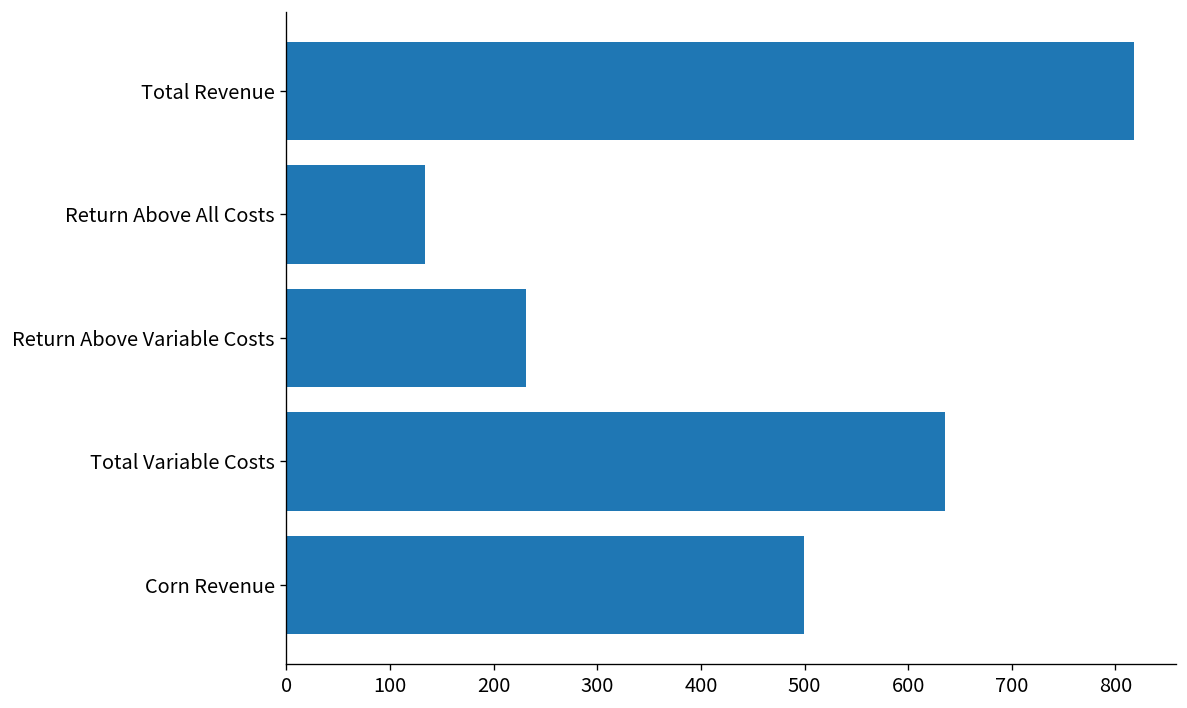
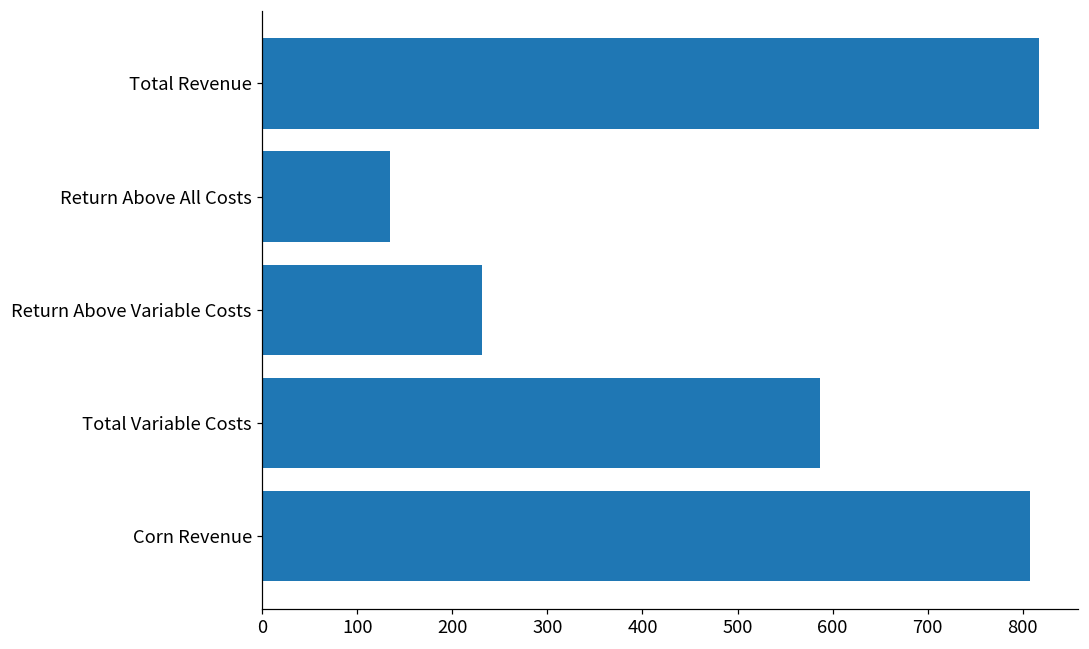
Total Variable Costs: 640 -> 590
Corn Revenue: 500 -> 810
